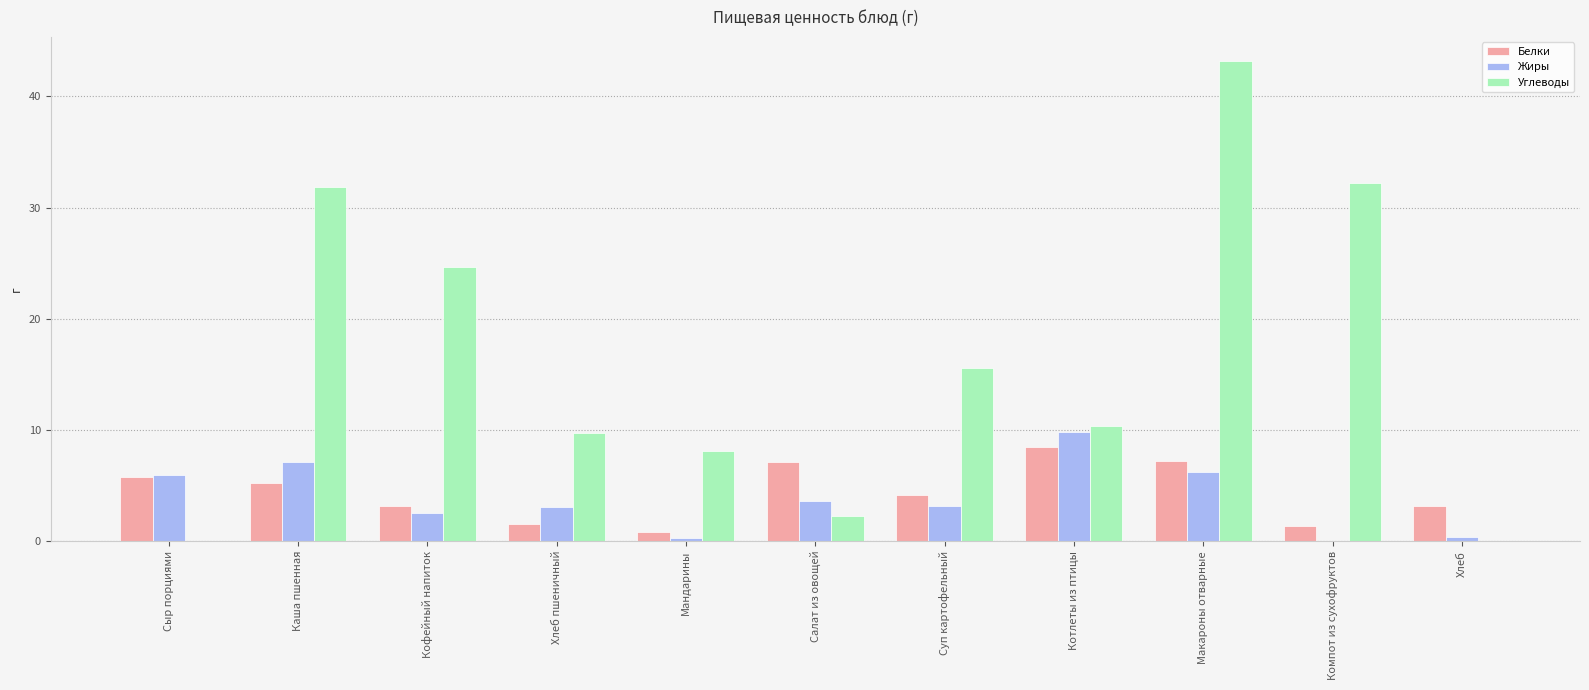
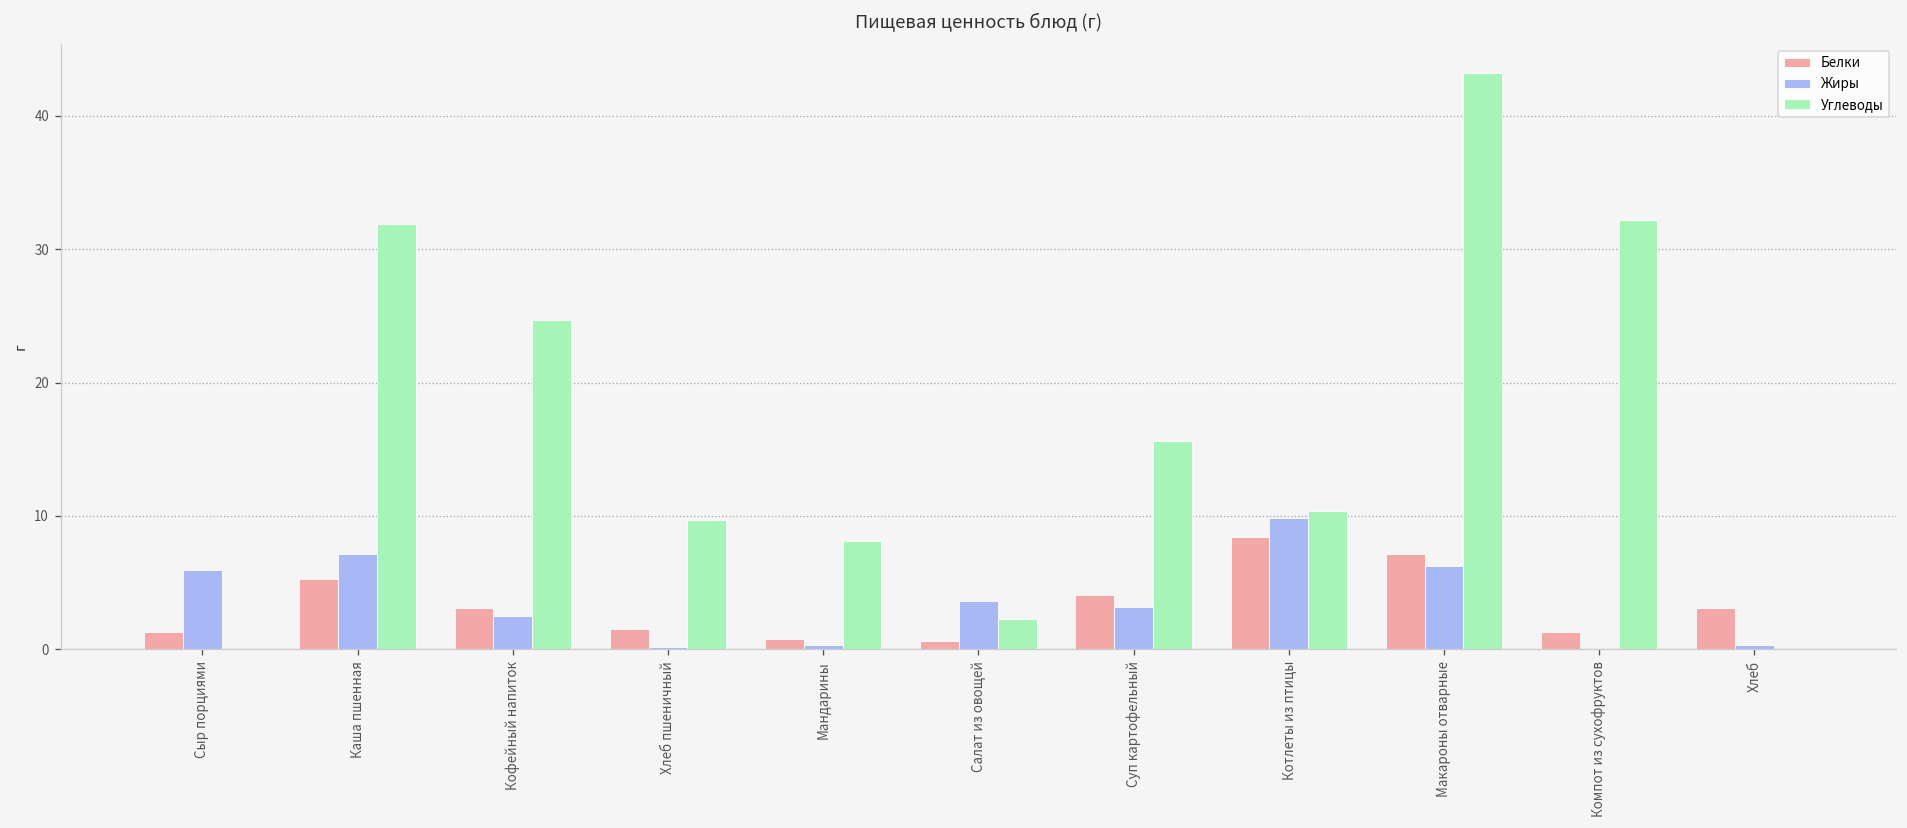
Белки, Сыр порциями: 5.8 -> 1.3
Жиры, Хлеб пшеничный: 3.0 -> 0.2
Белки, Салат из овощей: 7.1 -> 0.7
